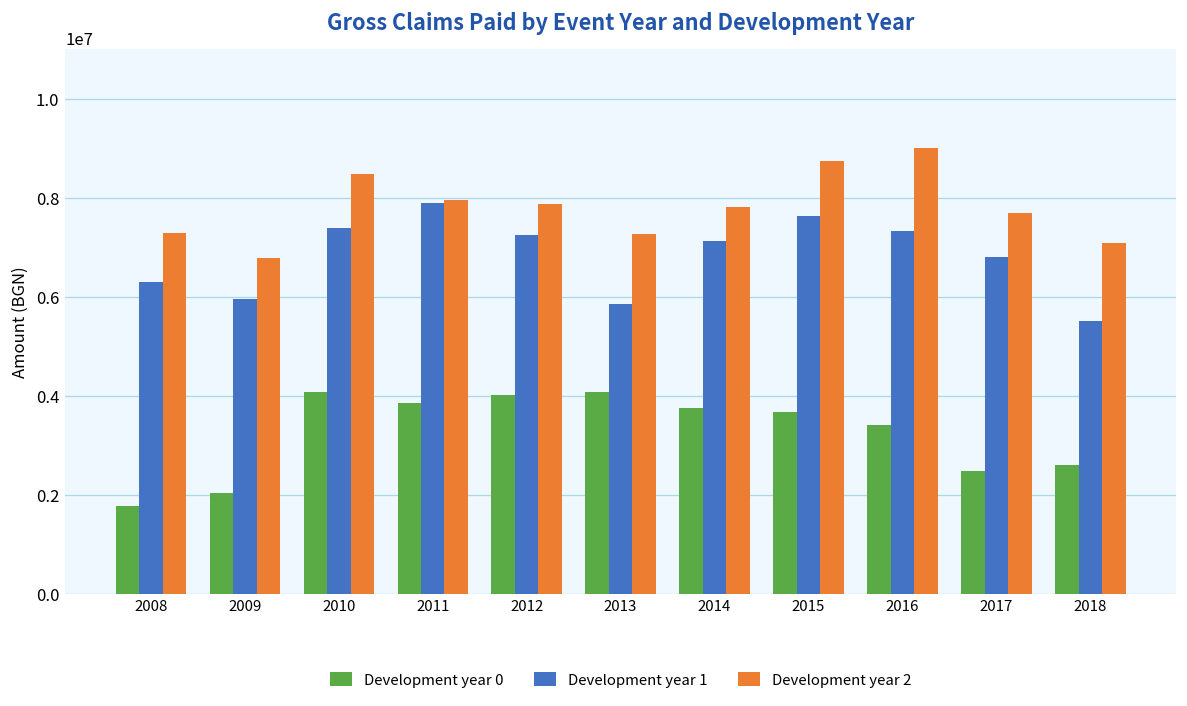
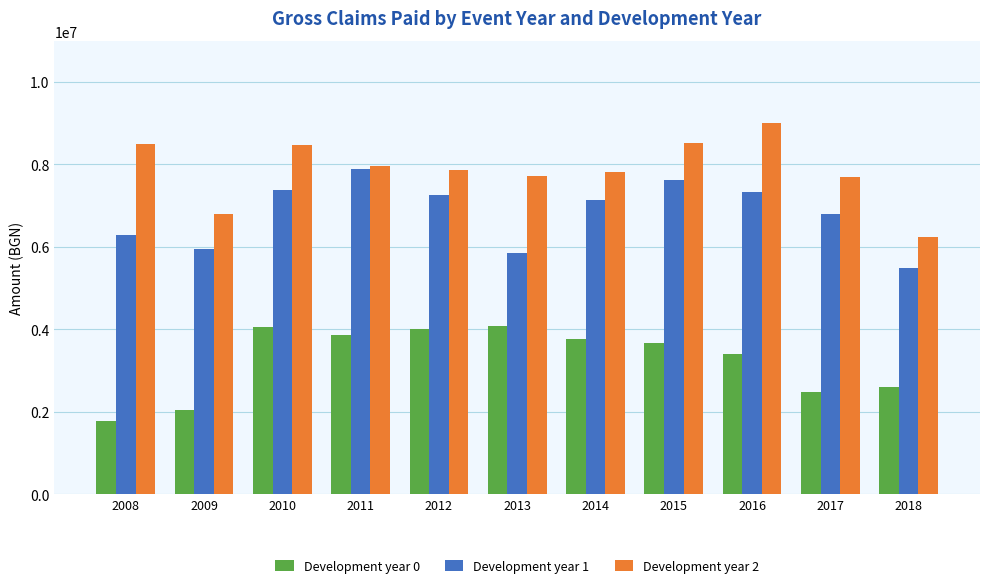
Development year 2, 2008: 7300000 -> 8500000
Development year 2, 2013: 7300000 -> 7700000
Development year 2, 2015: 8700000 -> 8500000
Development year 2, 2018: 7100000 -> 6200000
